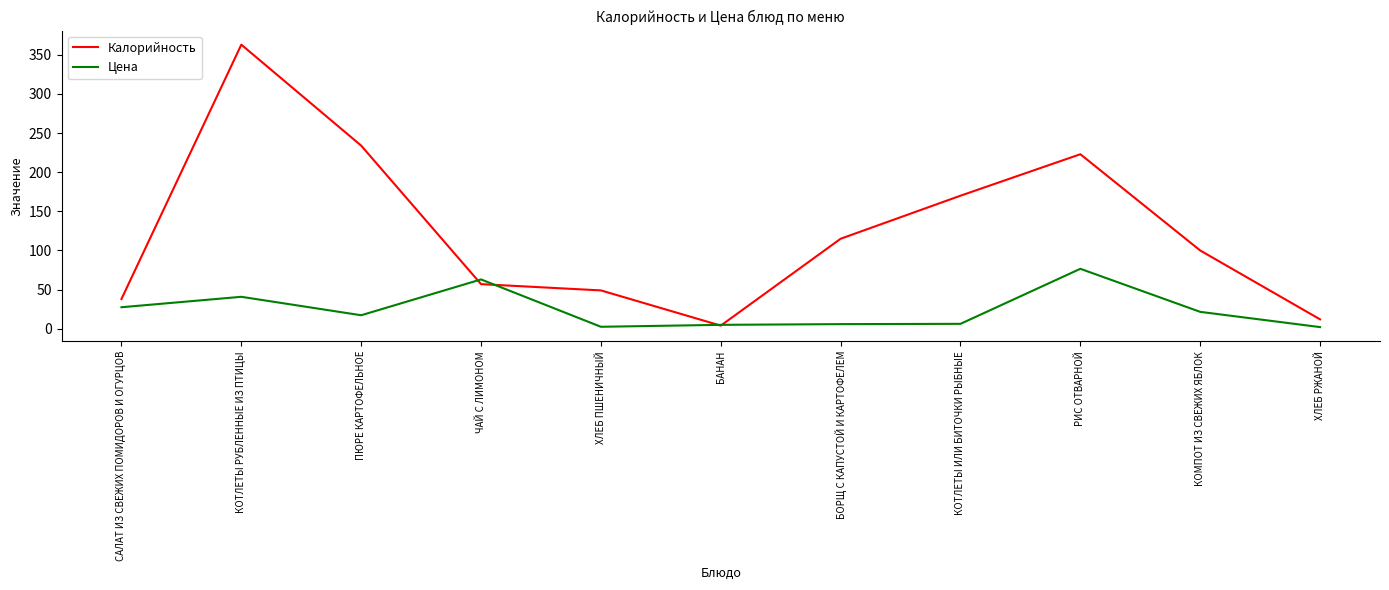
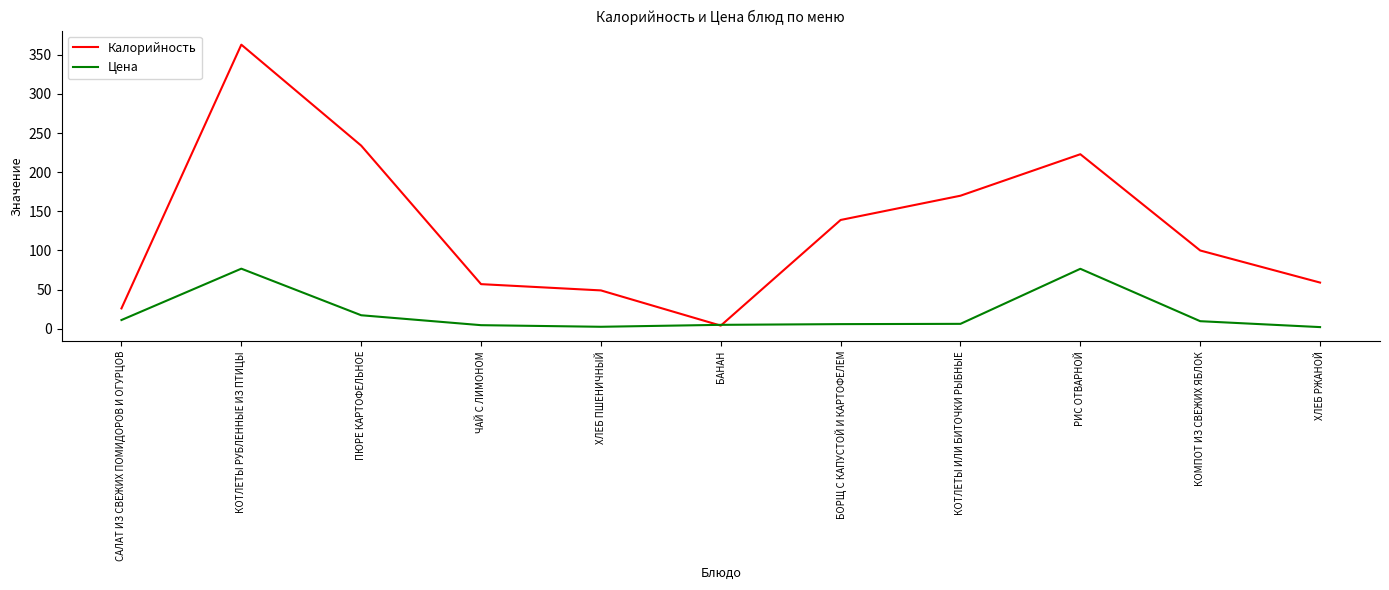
Калорийность, САЛАТ ИЗ СВЕЖИХ ПОМИДОРОВ И ОГУРЦОВ: 40 -> 30
Цена, САЛАТ ИЗ СВЕЖИХ ПОМИДОРОВ И ОГУРЦОВ: 30 -> 10
Цена, КОТЛЕТЫ РУБЛЕННЫЕ ИЗ ПТИЦЫ: 40 -> 80
Цена, ЧАЙ С ЛИМОНОМ: 60 -> 0
Калорийность, БОРЩ С КАПУСТОЙ И КАРТОФЕЛЕМ: 120 -> 140
Цена, КОМПОТ ИЗ СВЕЖИХ ЯБЛОК: 20 -> 10
Калорийность, ХЛЕБ РЖАНОЙ: 10 -> 60
